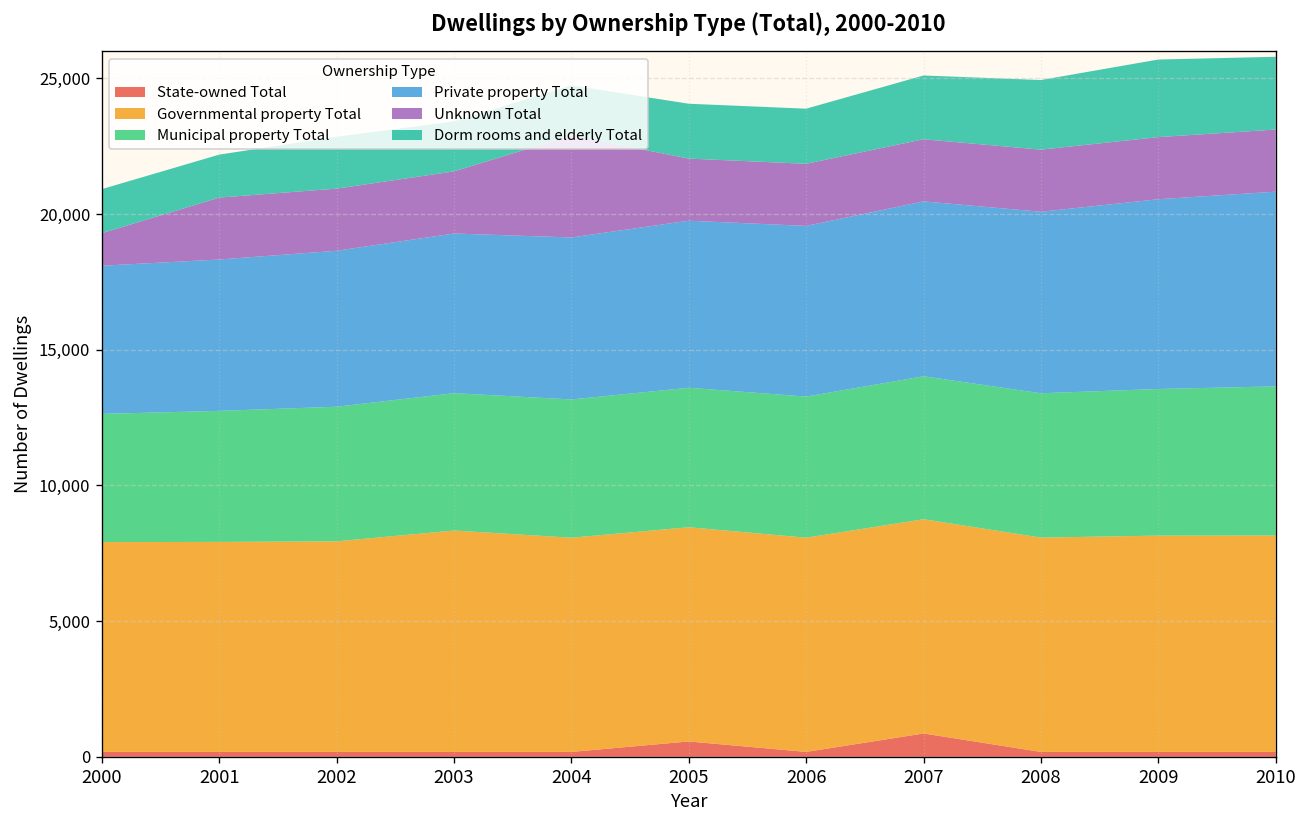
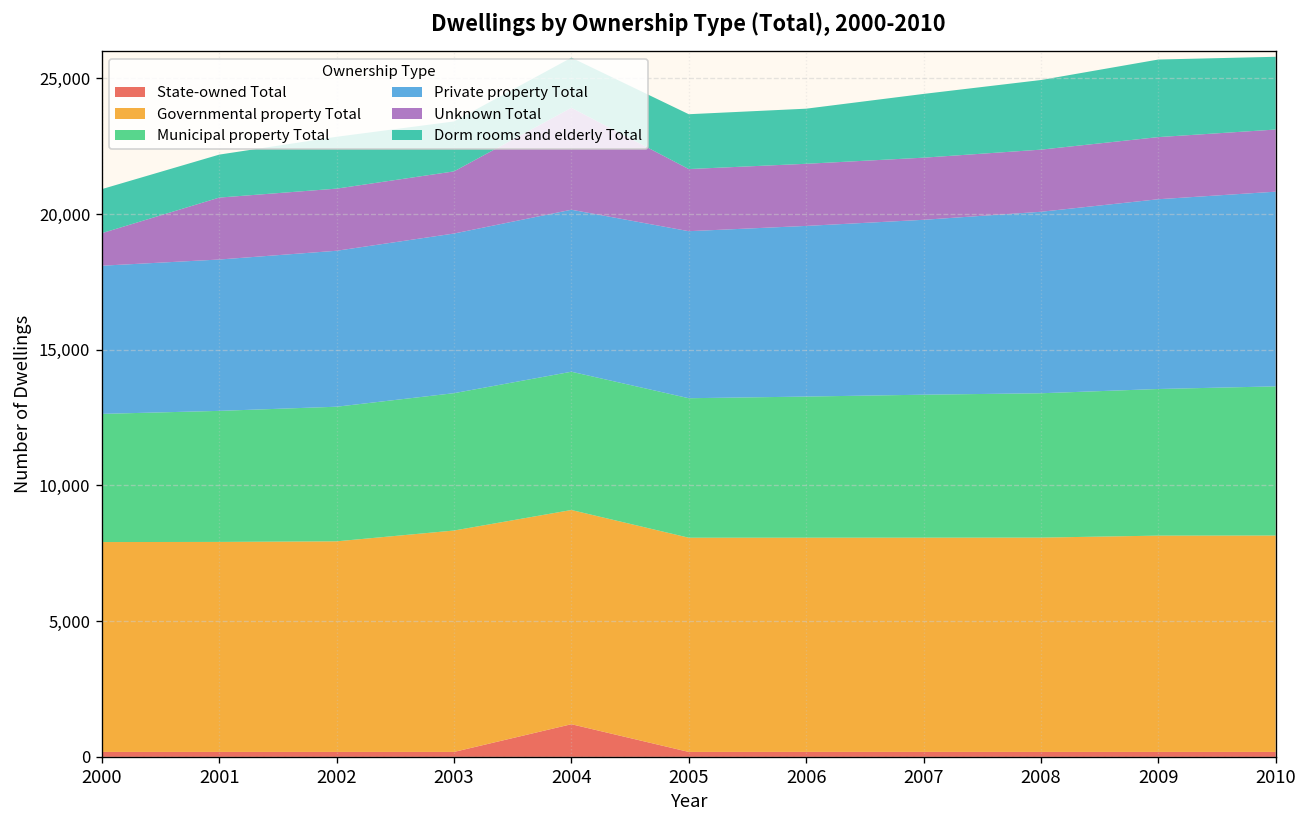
State-owned Total, 2004: 200 -> 1,200
State-owned Total, 2005: 600 -> 200
State-owned Total, 2007: 900 -> 200
